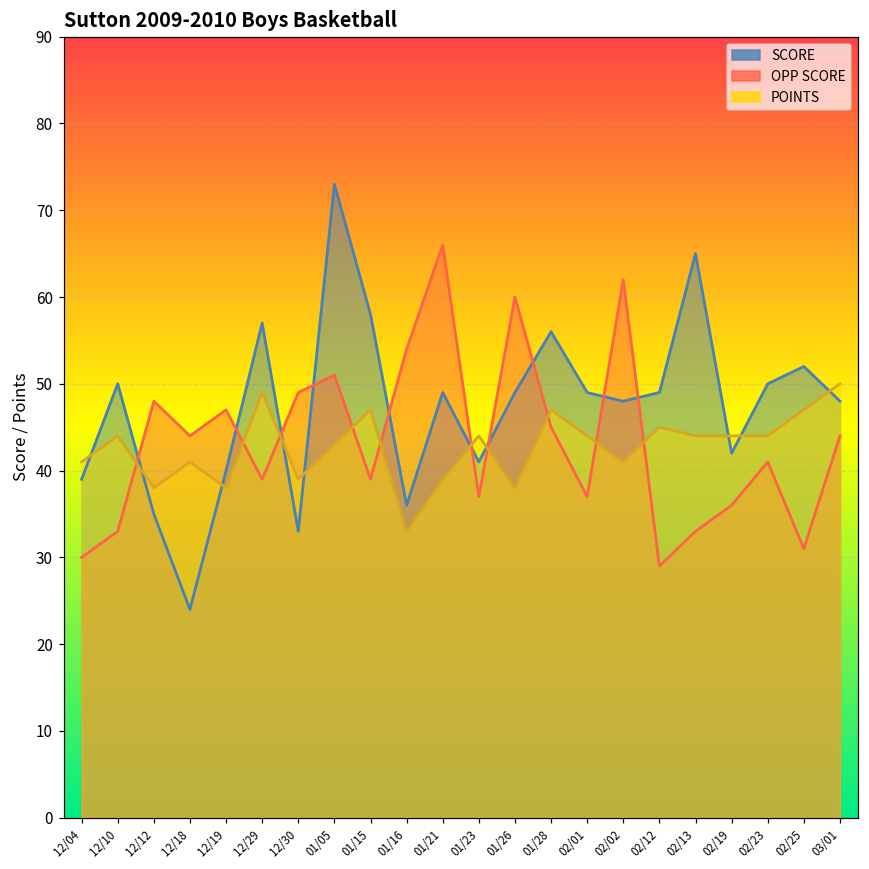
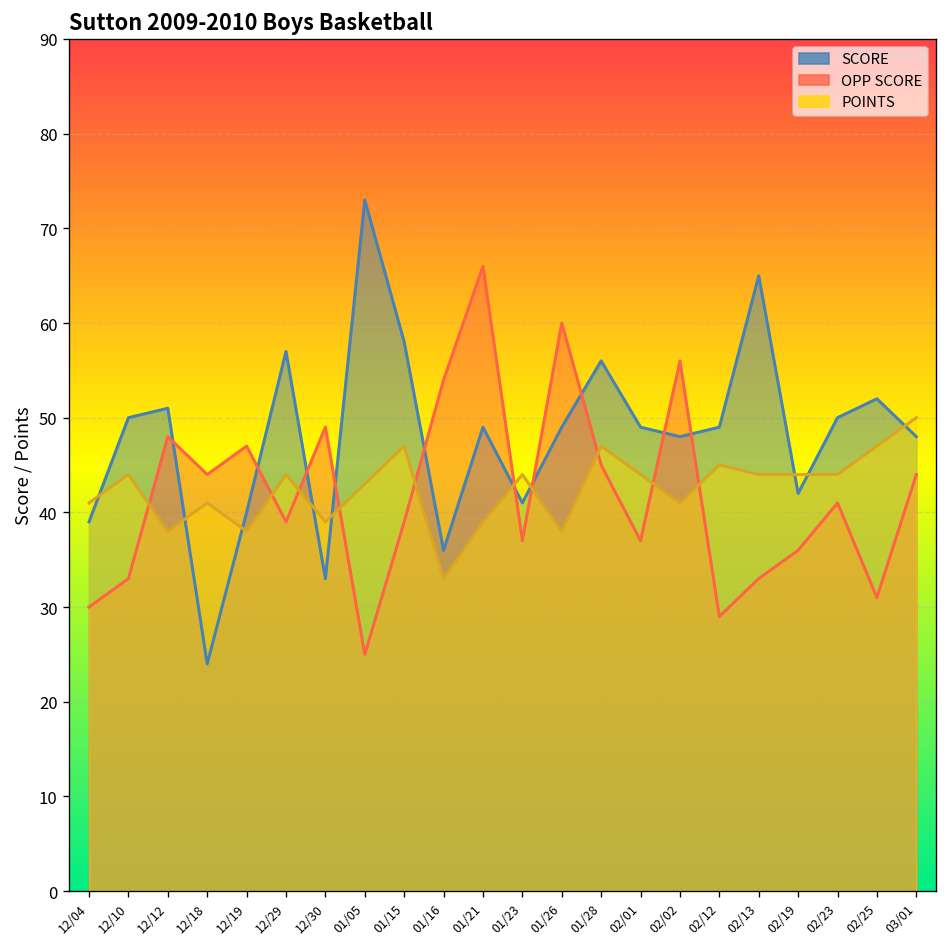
SCORE, 12/12: 35 -> 51
POINTS, 12/29: 49 -> 44
OPP SCORE, 01/05: 51 -> 25
OPP SCORE, 02/02: 62 -> 56
